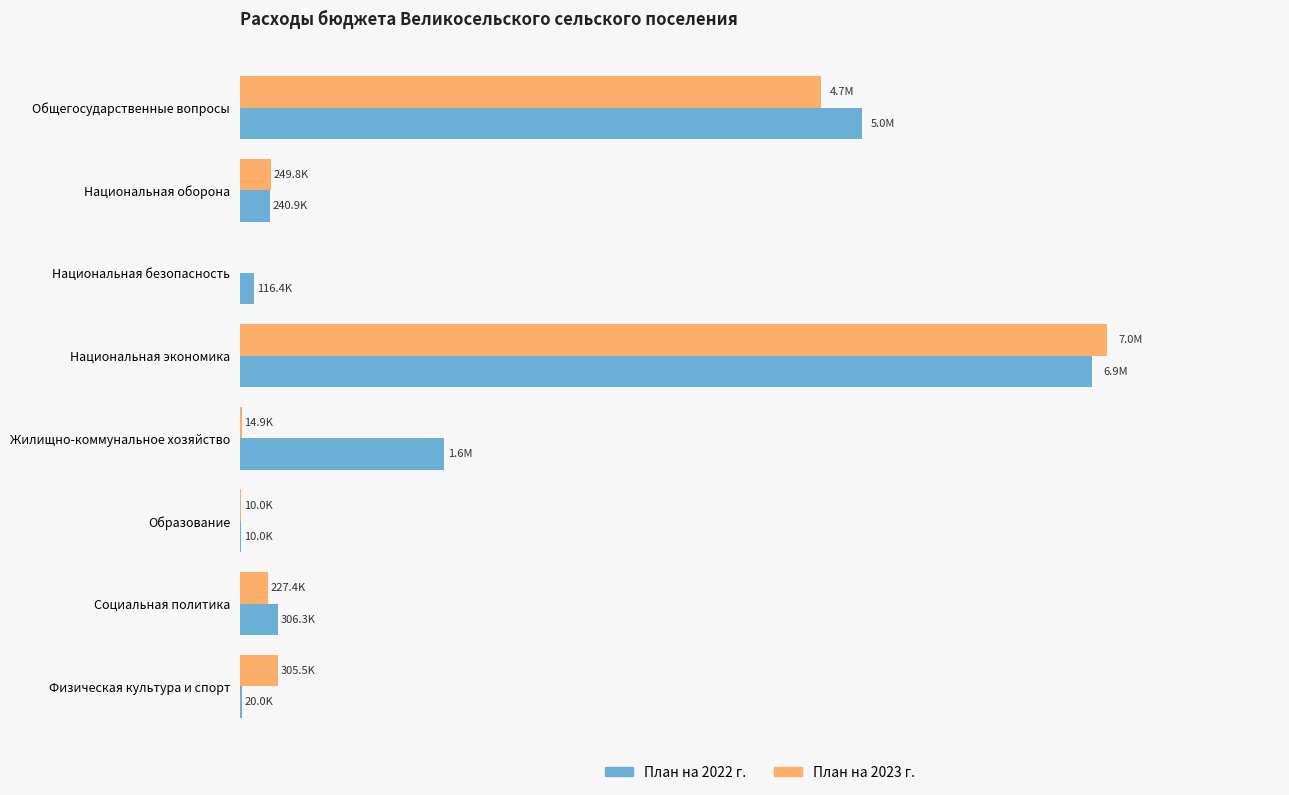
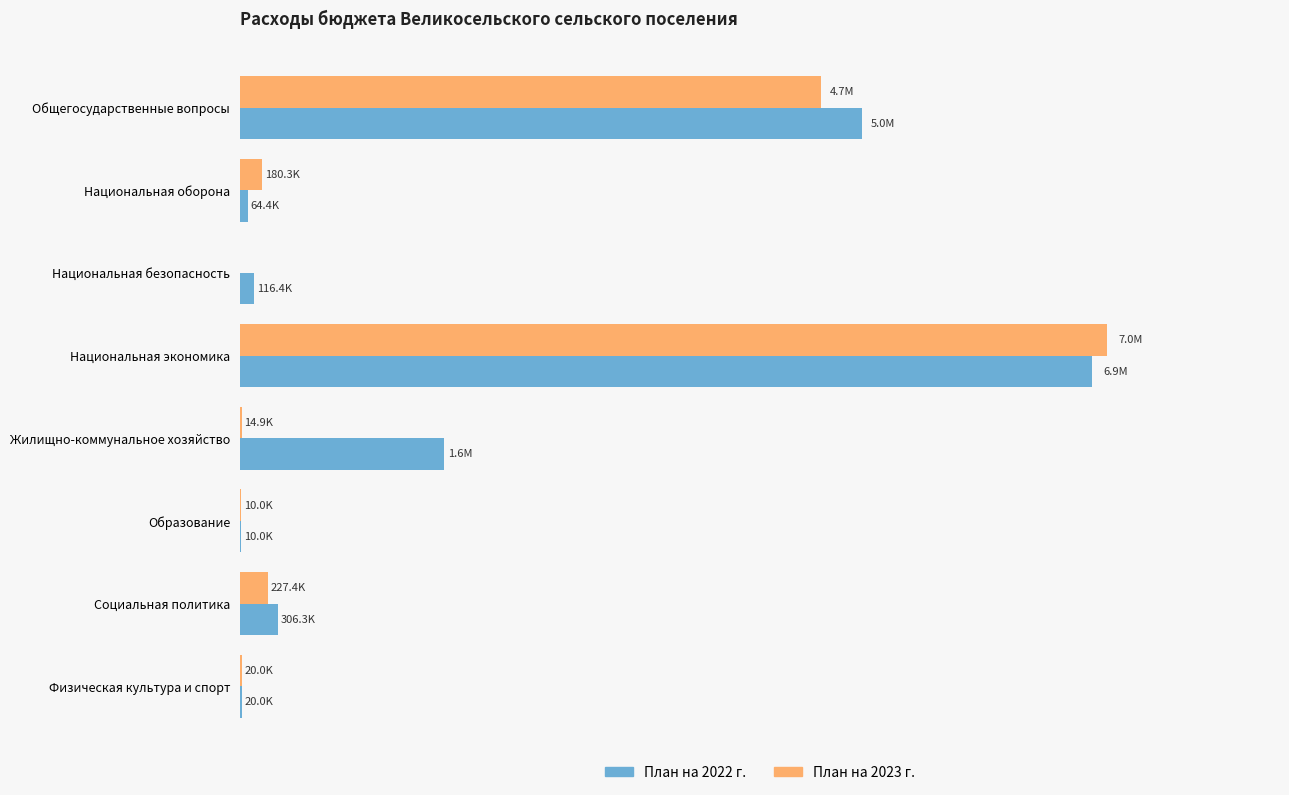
План на 2023 г., Национальная оборона: 249.8K -> 180.3K
План на 2022 г., Национальная оборона: 240.9K -> 64.4K
План на 2023 г., Физическая культура и спорт: 305.5K -> 20.0K
